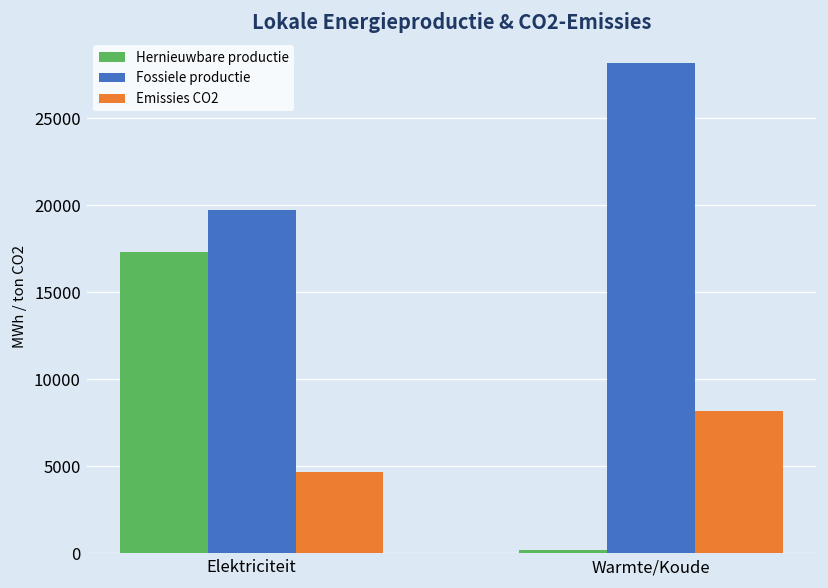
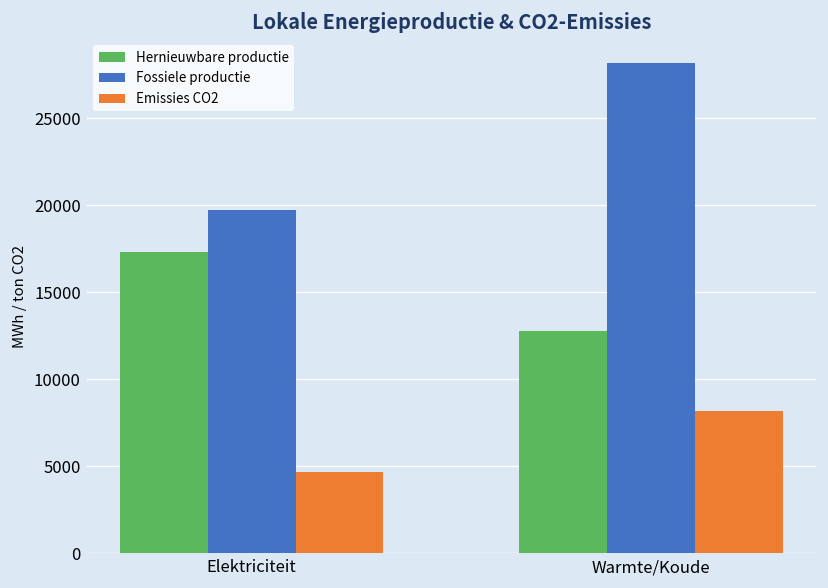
Hernieuwbare productie, Warmte/Koude: 200 -> 12800
